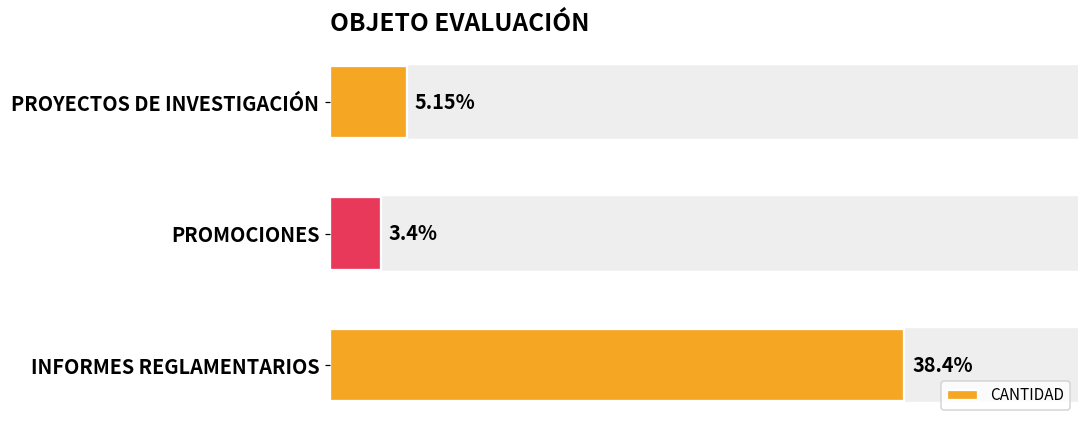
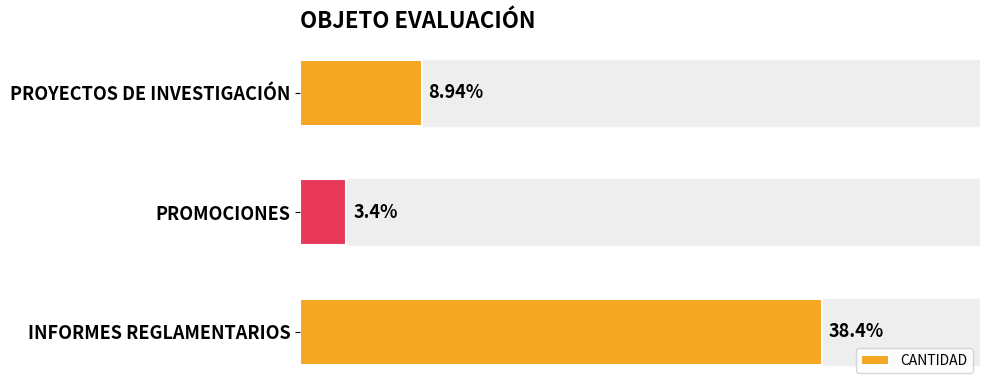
PROYECTOS DE INVESTIGACIÓN: 5.15% -> 8.94%
